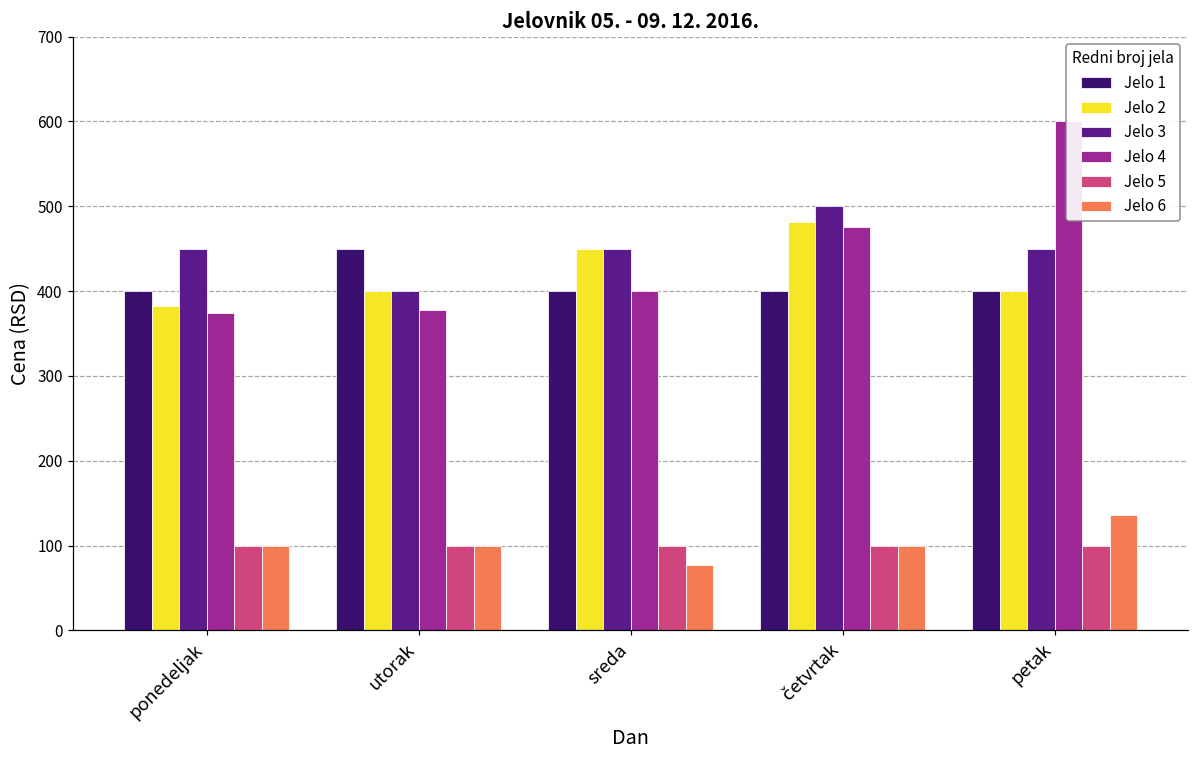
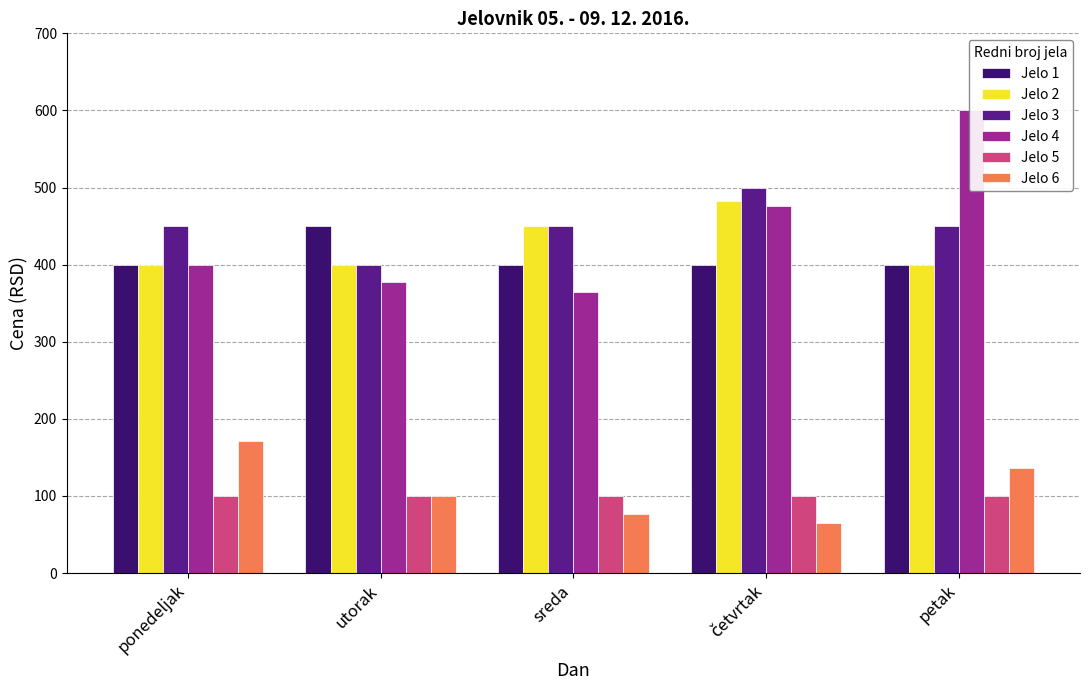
Jelo 2, ponedeljak: 380 -> 400
Jelo 4, ponedeljak: 370 -> 400
Jelo 6, ponedeljak: 100 -> 170
Jelo 4, sreda: 400 -> 360
Jelo 6, četvrtak: 100 -> 70
